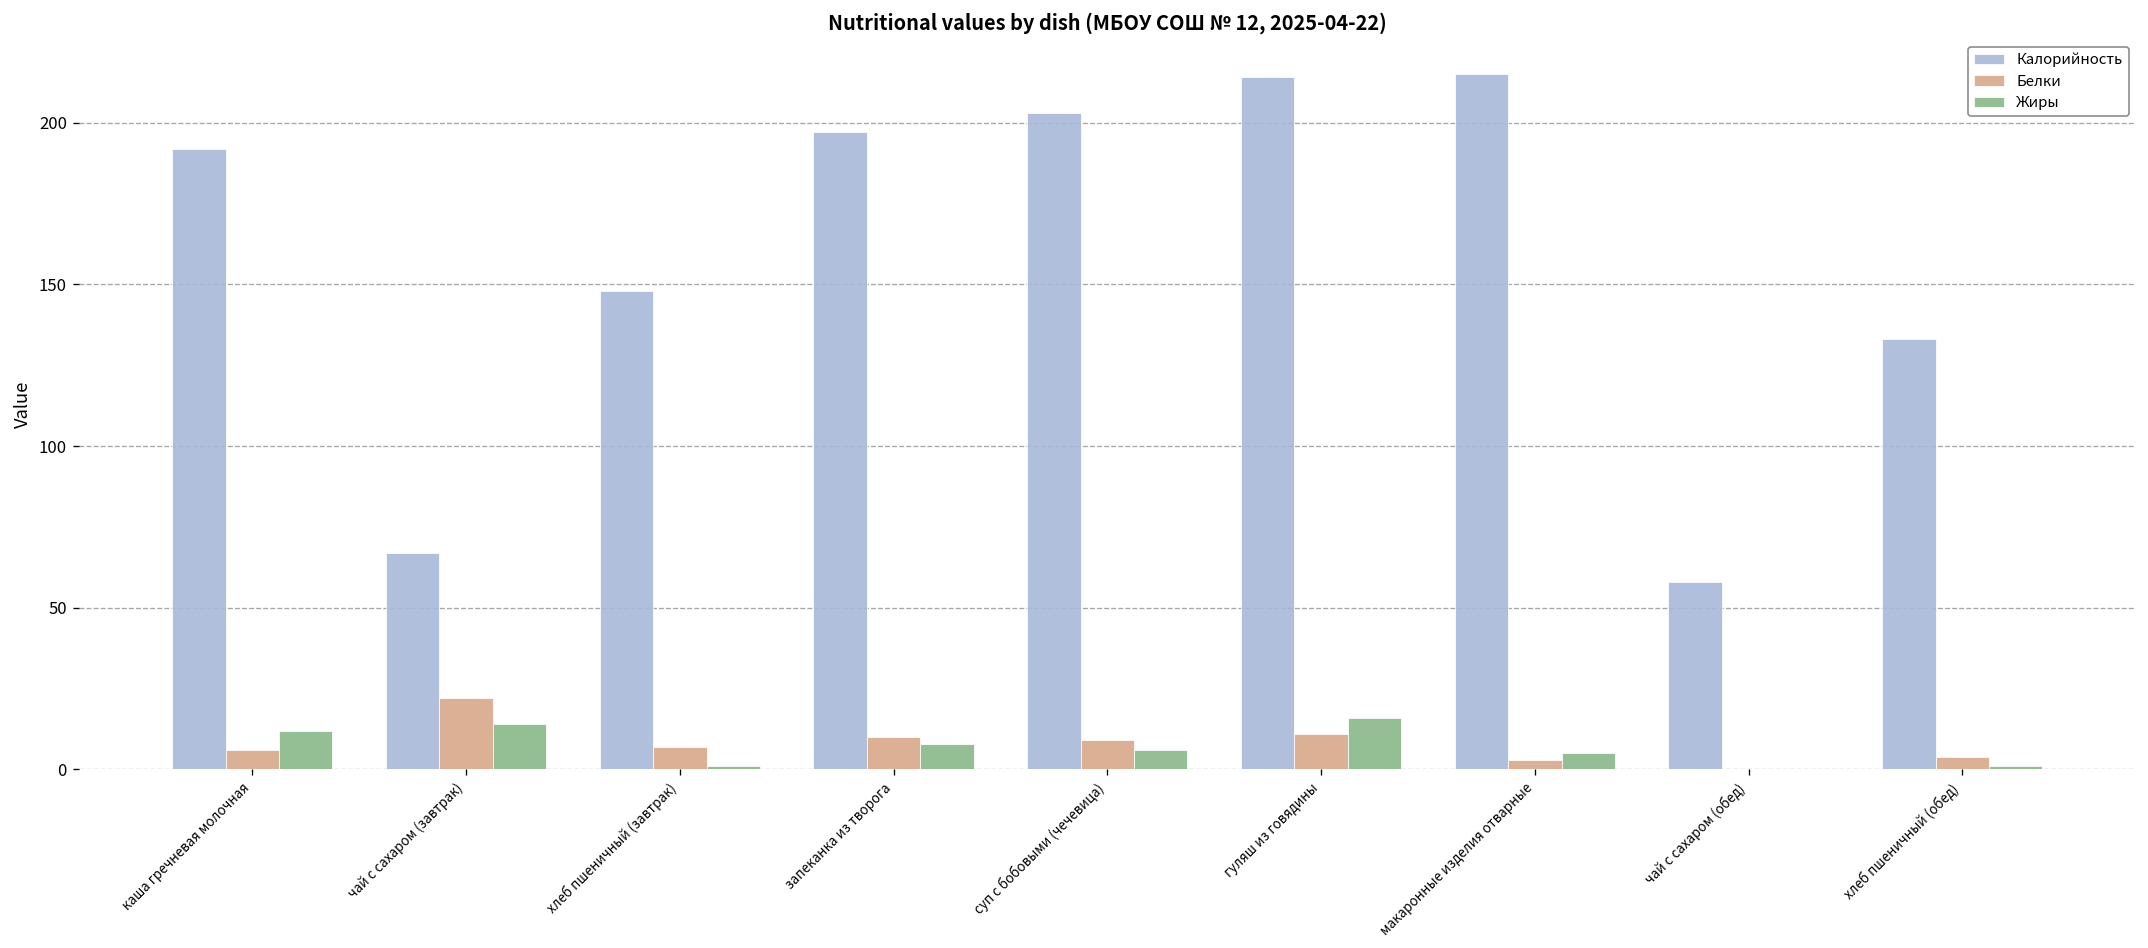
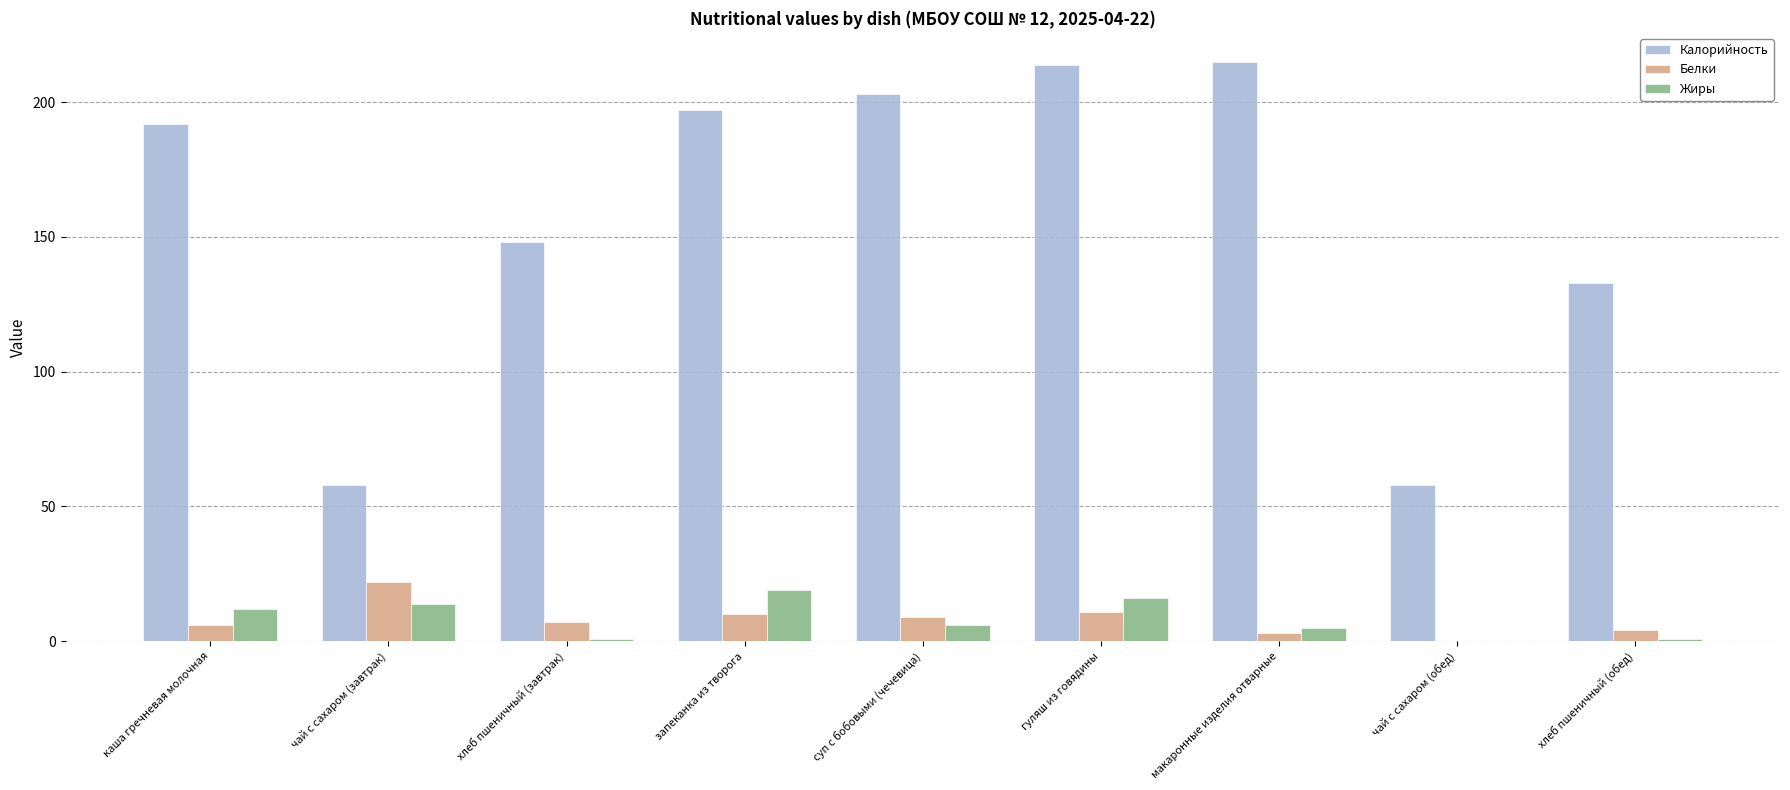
Калорийность, чай с сахаром (завтрак): 67 -> 58
Жиры, запеканка из творога: 8 -> 19
